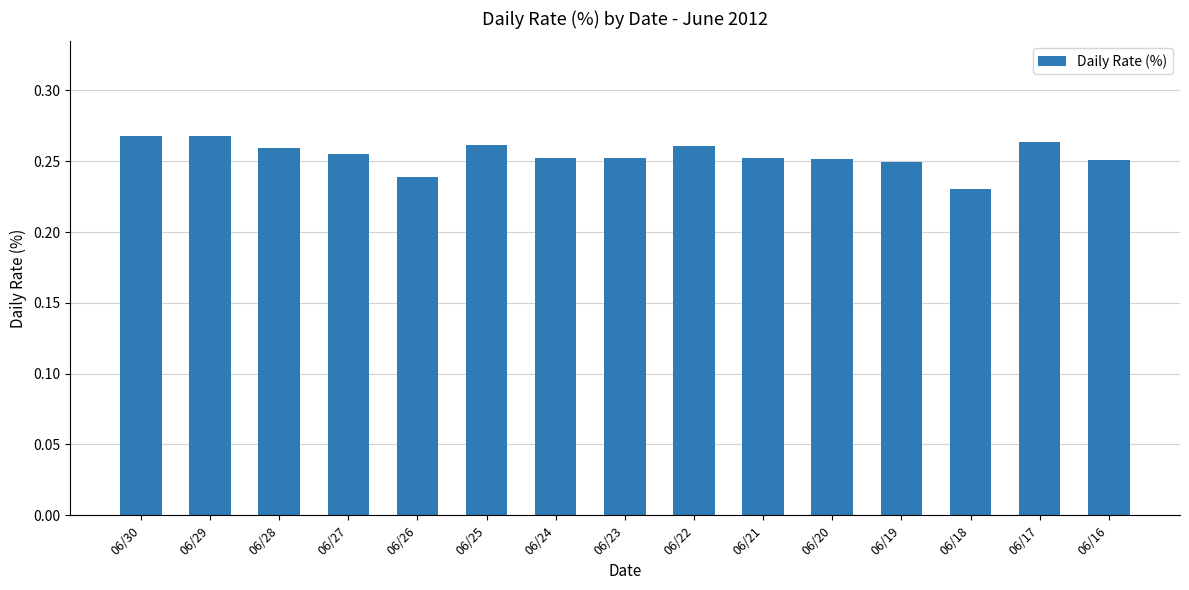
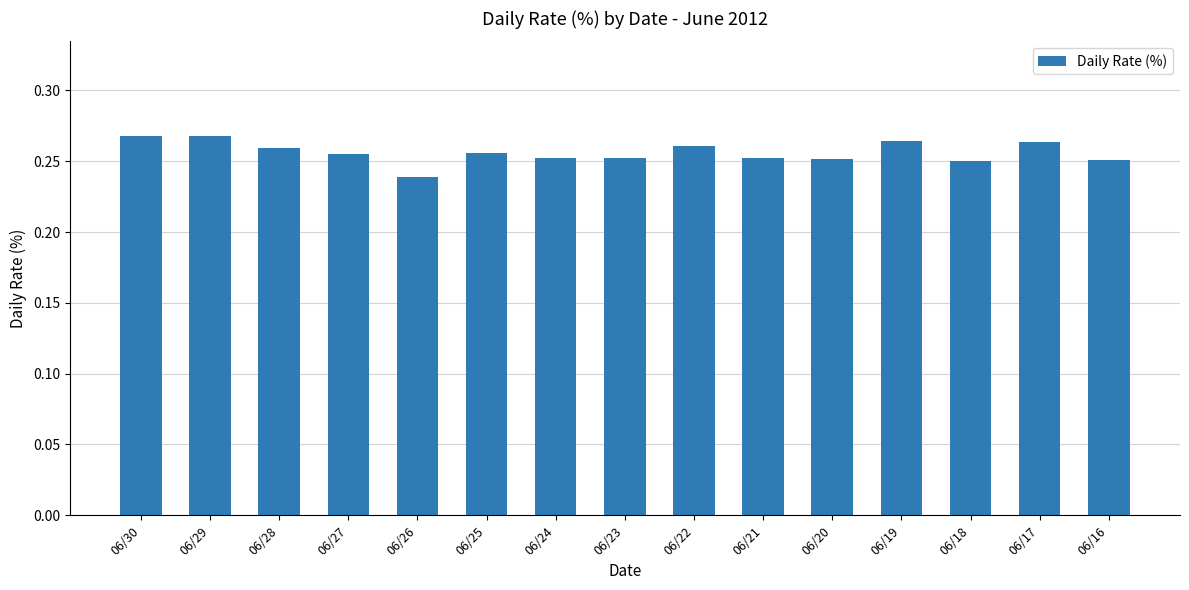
06/25: 0.262 -> 0.256
06/19: 0.250 -> 0.264
06/18: 0.231 -> 0.250
